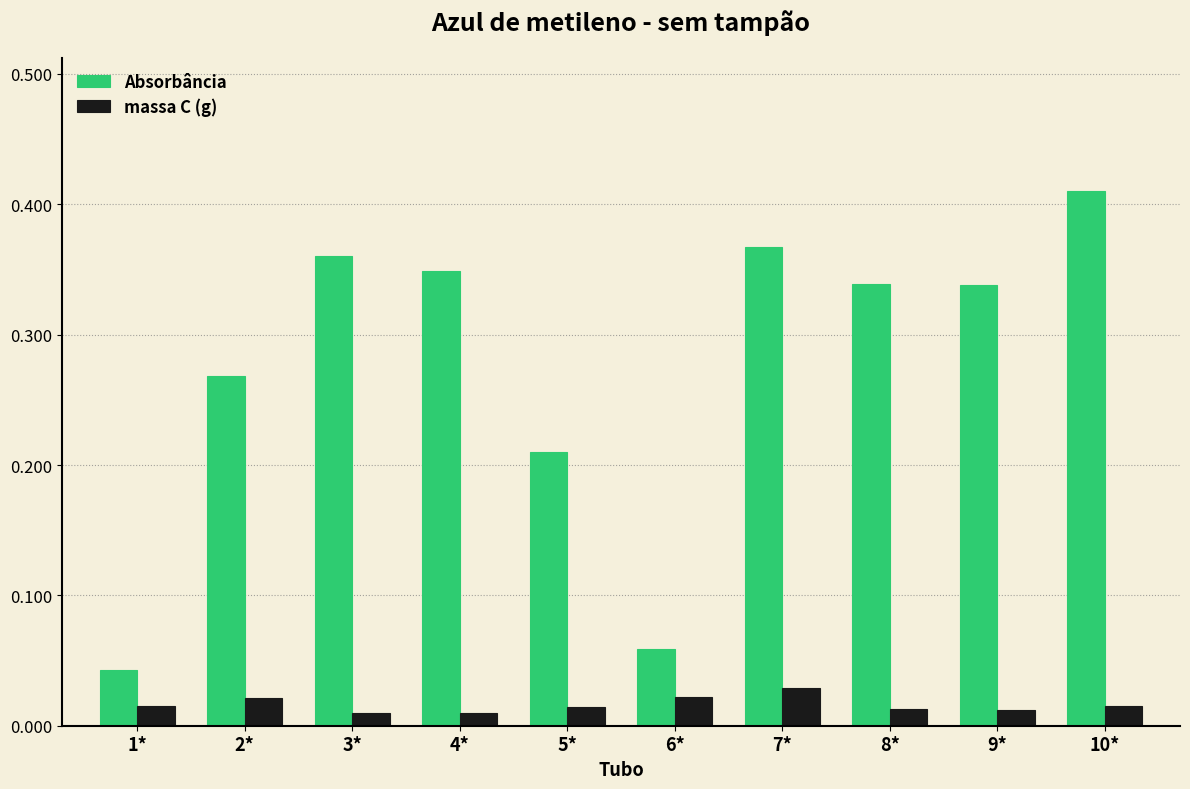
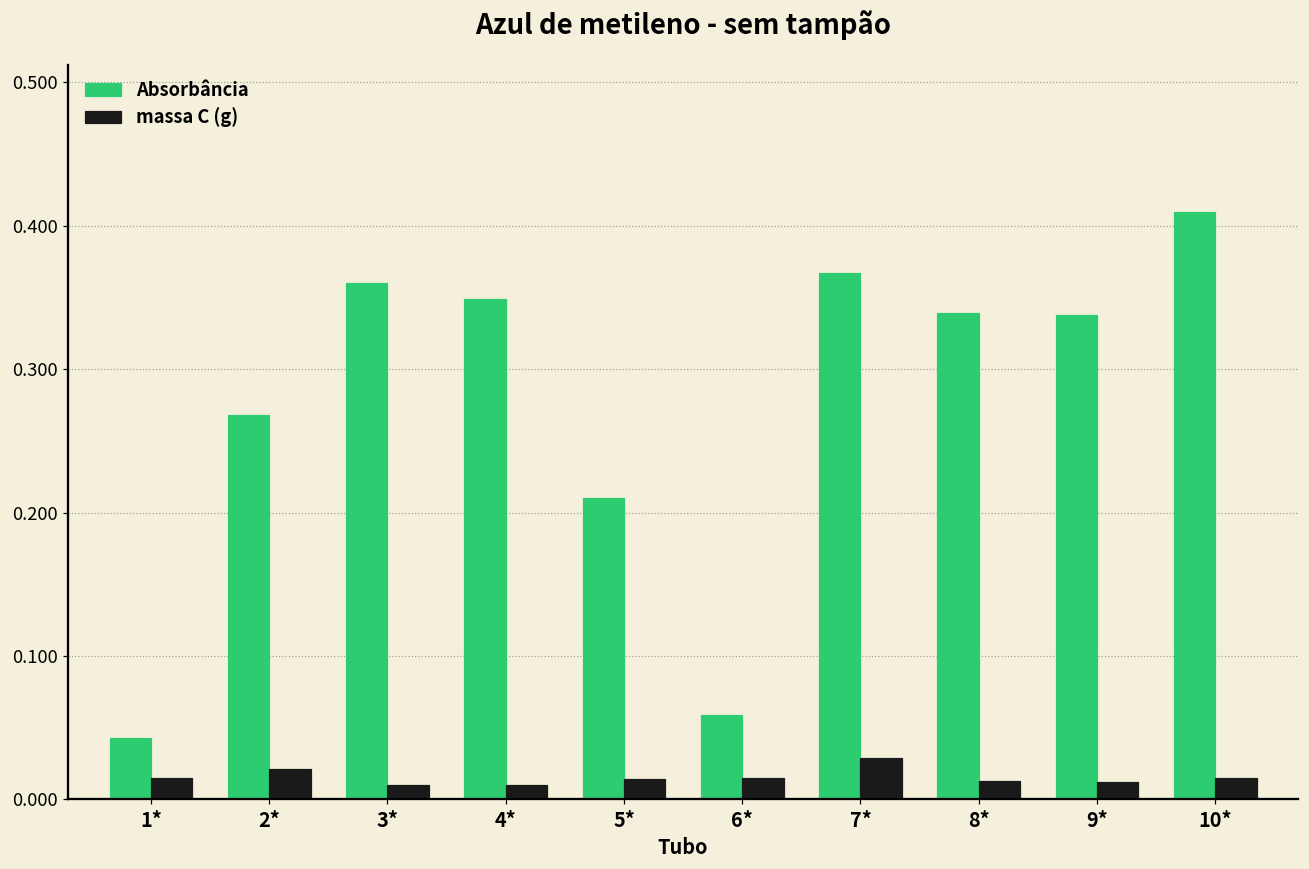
massa C (g), 6*: 0.022 -> 0.015
